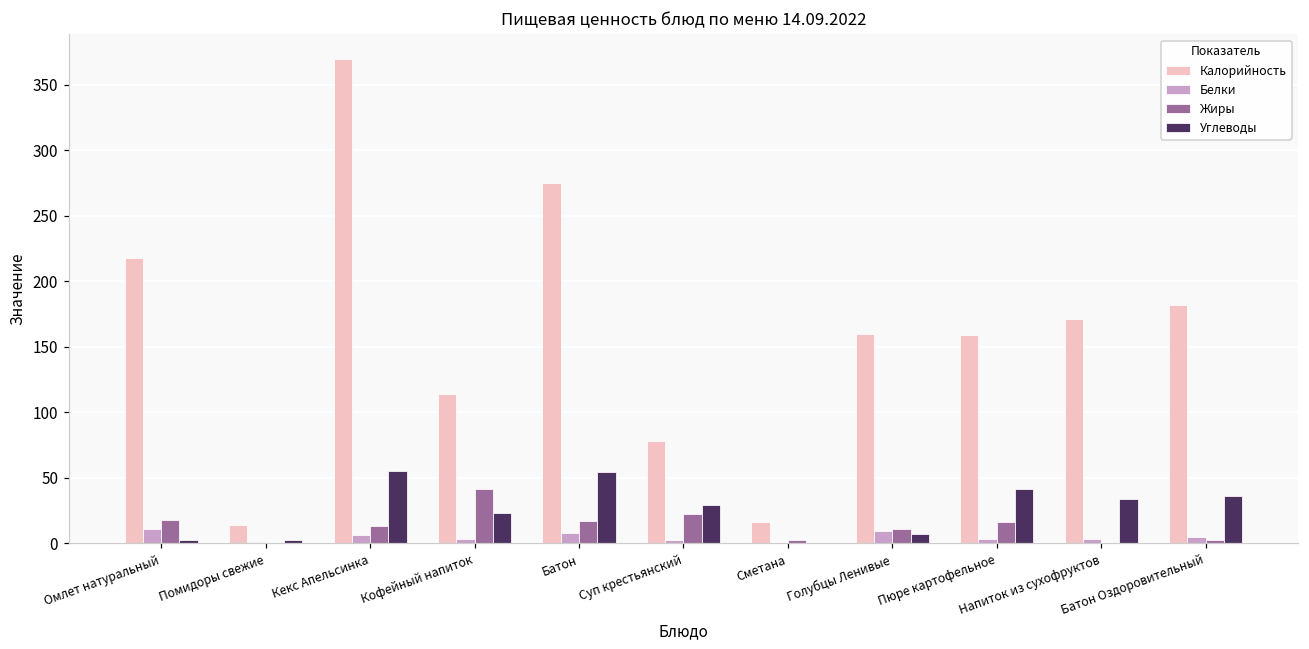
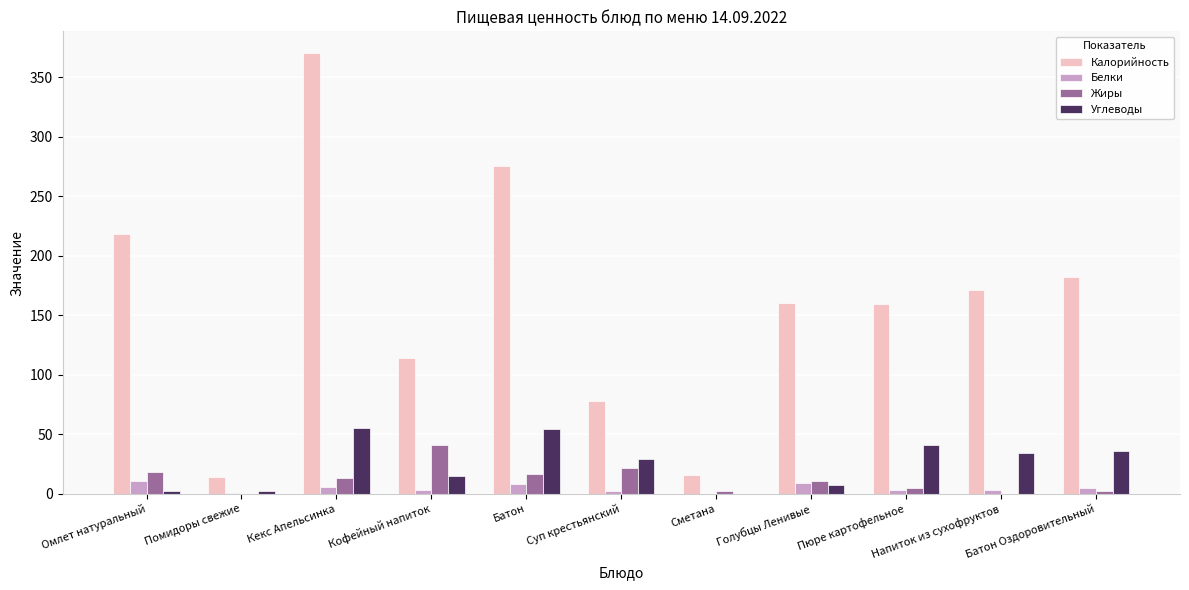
Углеводы, Кофейный напиток: 23 -> 15
Жиры, Пюре картофельное: 16 -> 5
